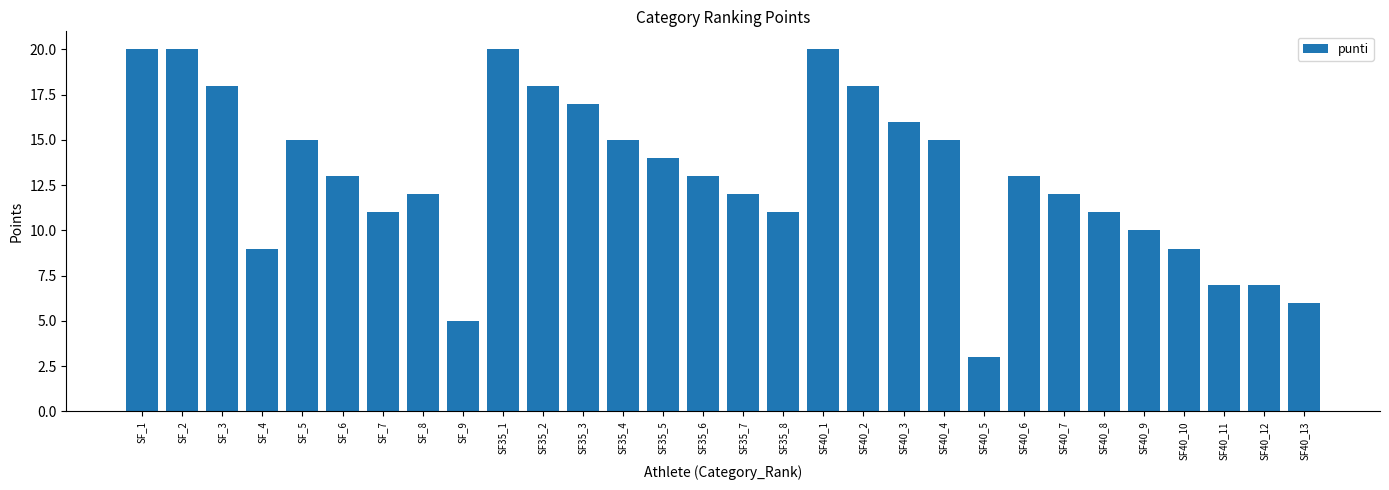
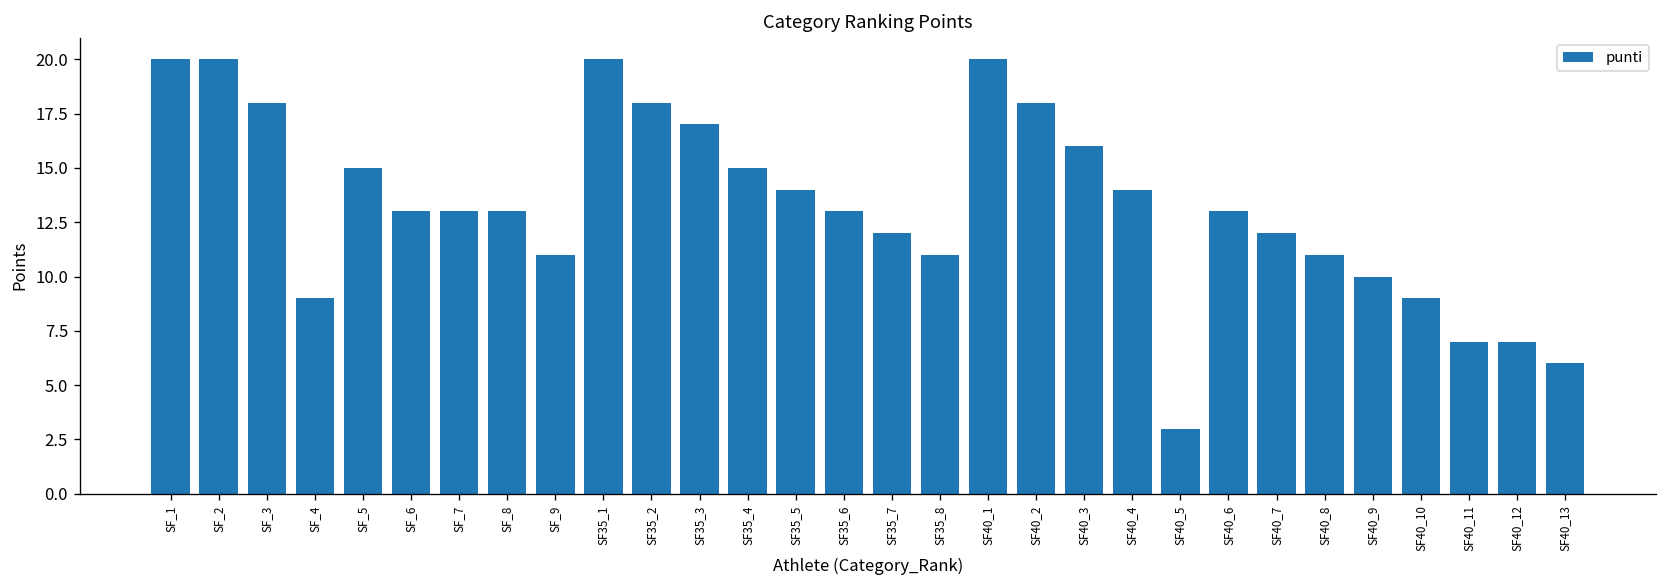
SF_7: 11 -> 13
SF_8: 12 -> 13
SF_9: 5 -> 11
SF40_4: 15 -> 14
